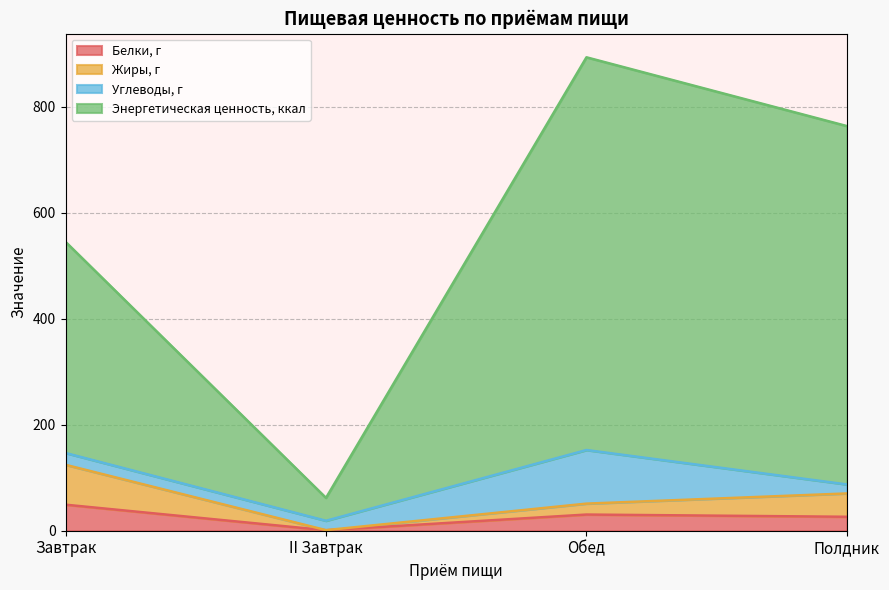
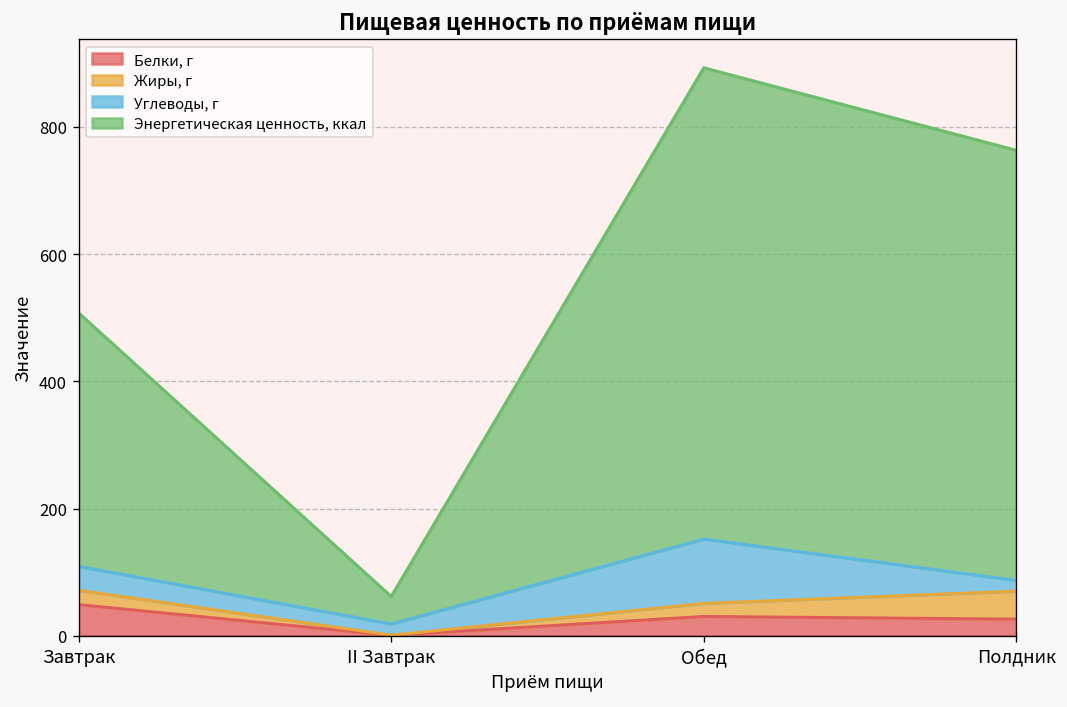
Жиры, г, Завтрак: 80 -> 20
Углеводы, г, Завтрак: 20 -> 40
